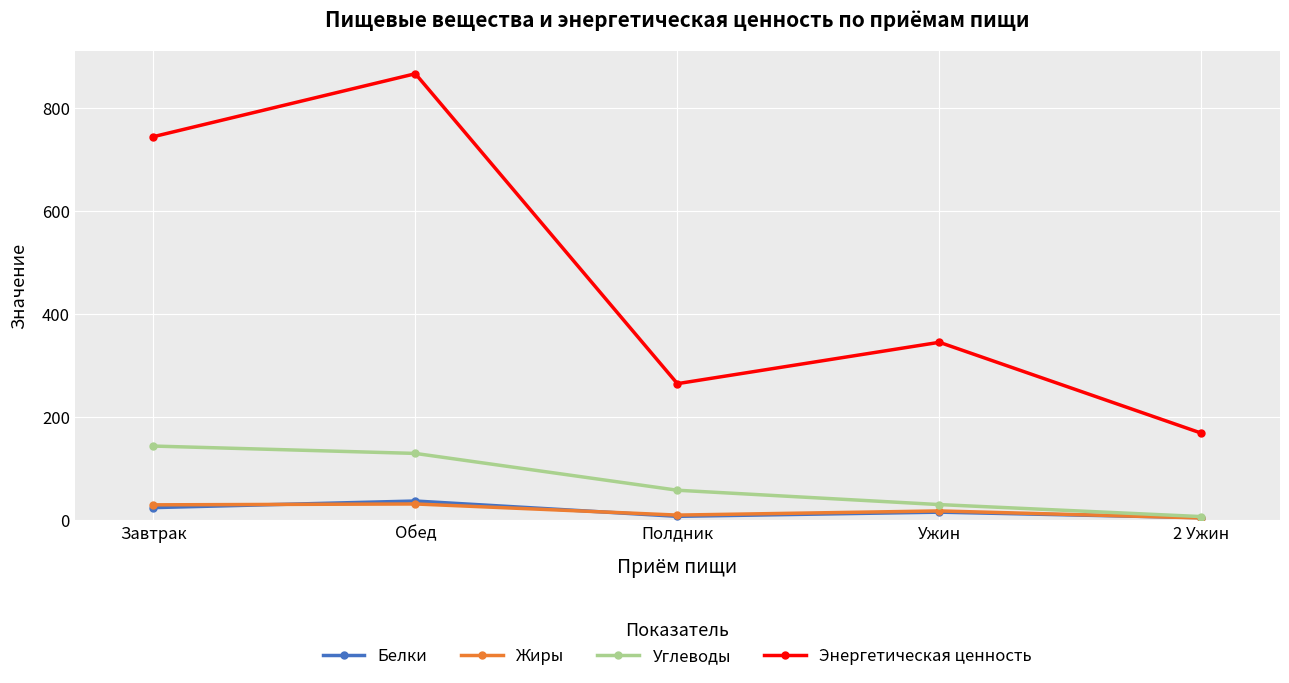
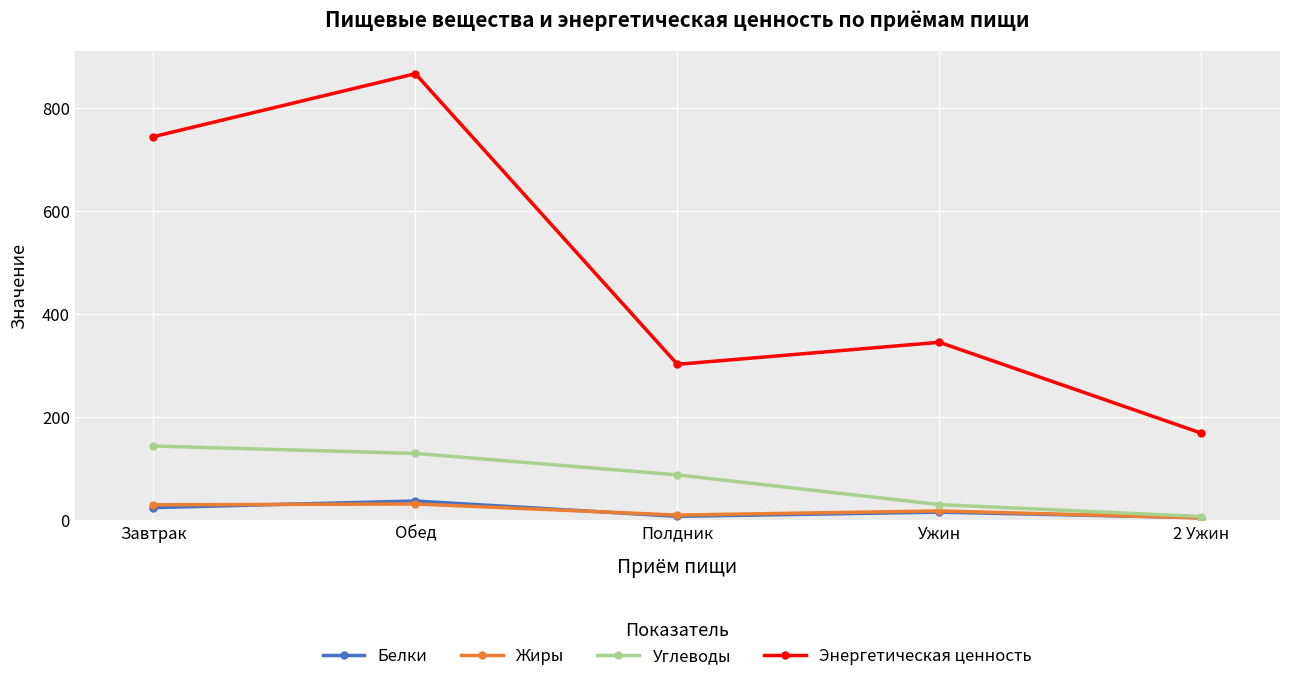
Углеводы, Полдник: 60 -> 90
Энергетическая ценность, Полдник: 260 -> 300
